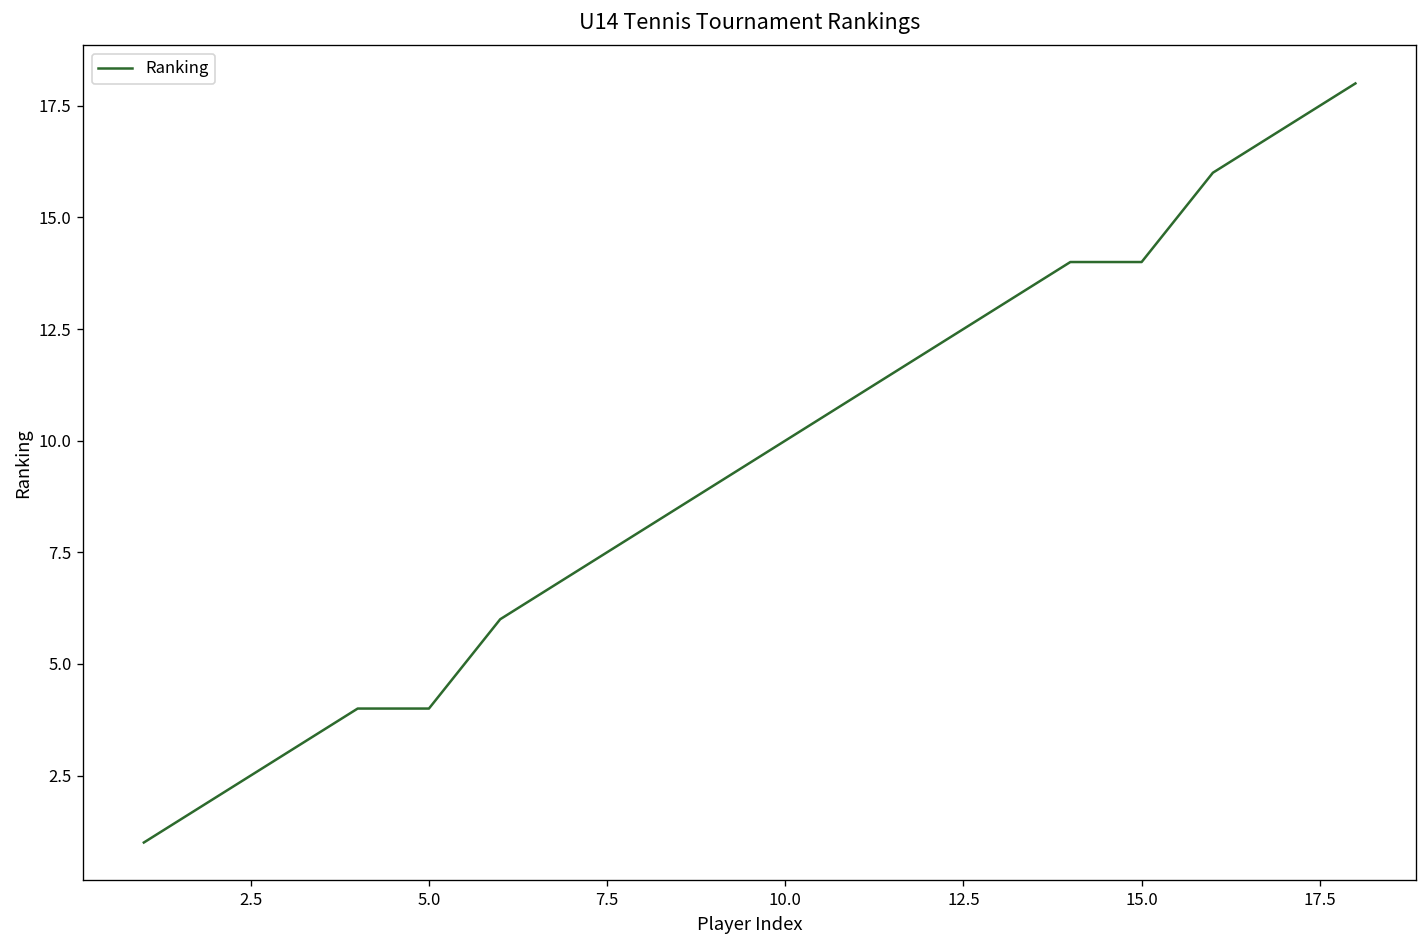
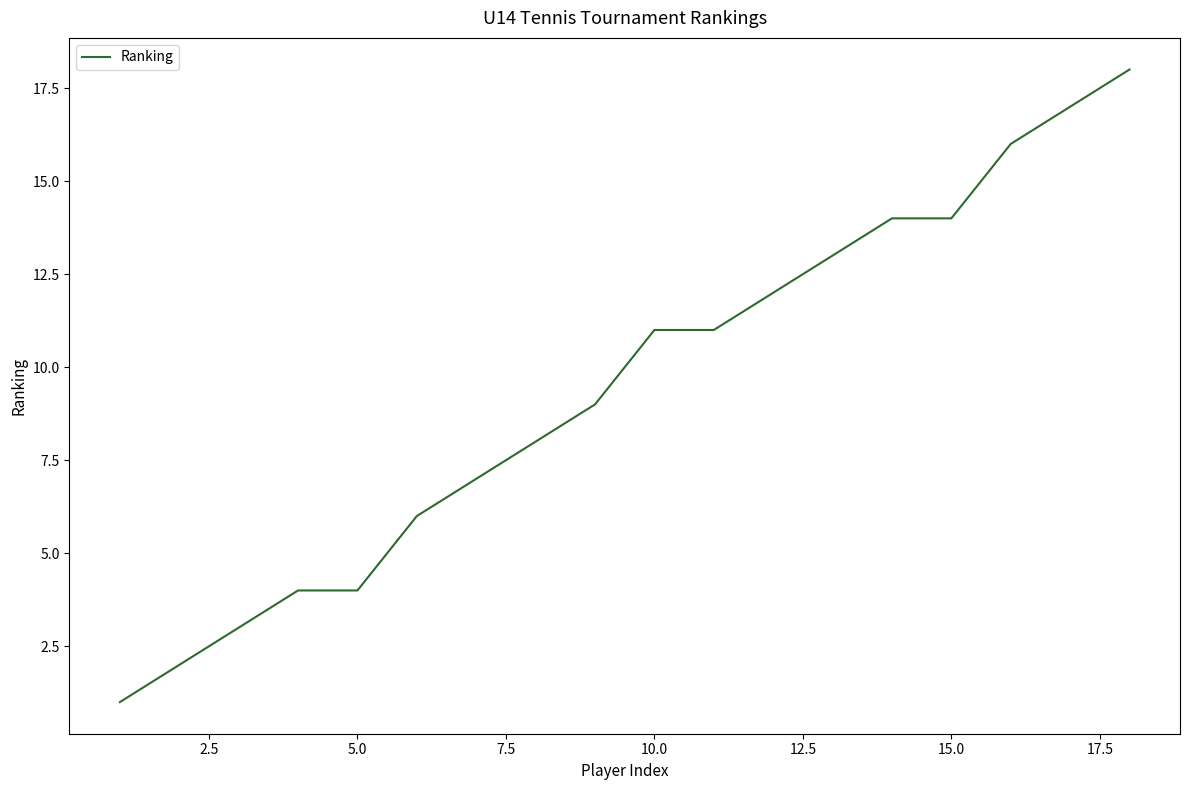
10.0: 10 -> 11
